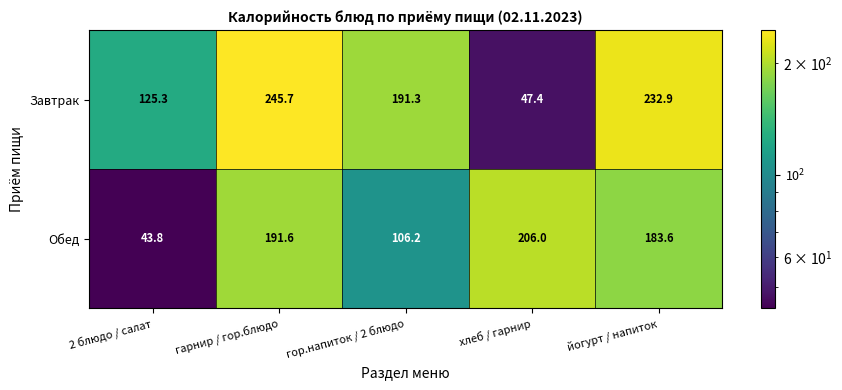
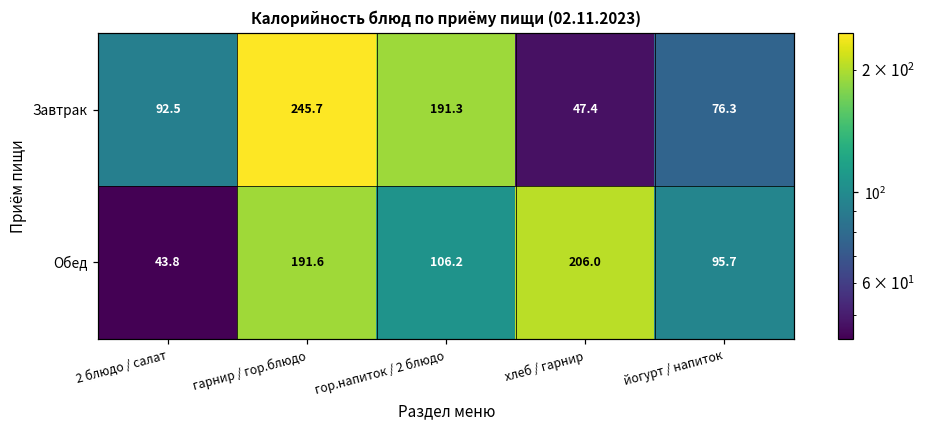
Завтрак, 2 блюдо / салат: 125.3 -> 92.5
Завтрак, йогурт / напиток: 232.9 -> 76.3
Обед, йогурт / напиток: 183.6 -> 95.7
